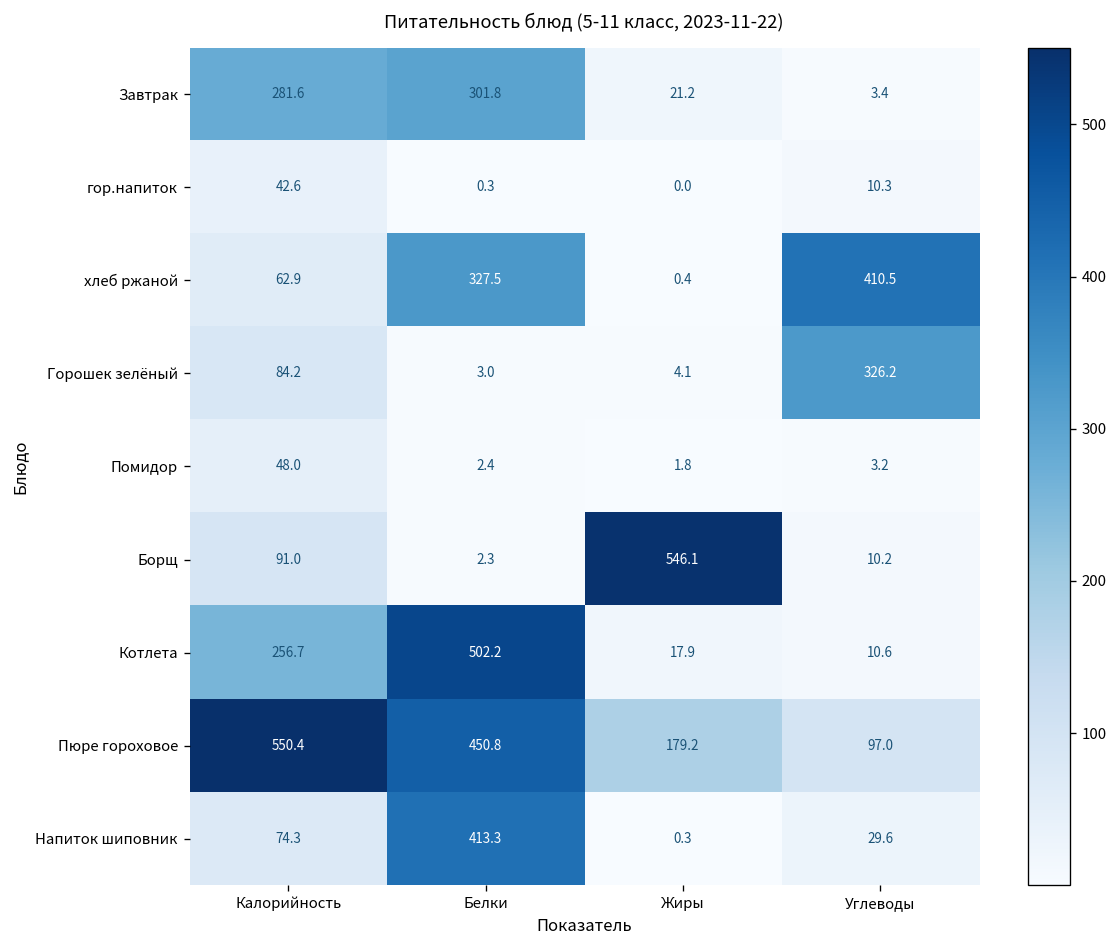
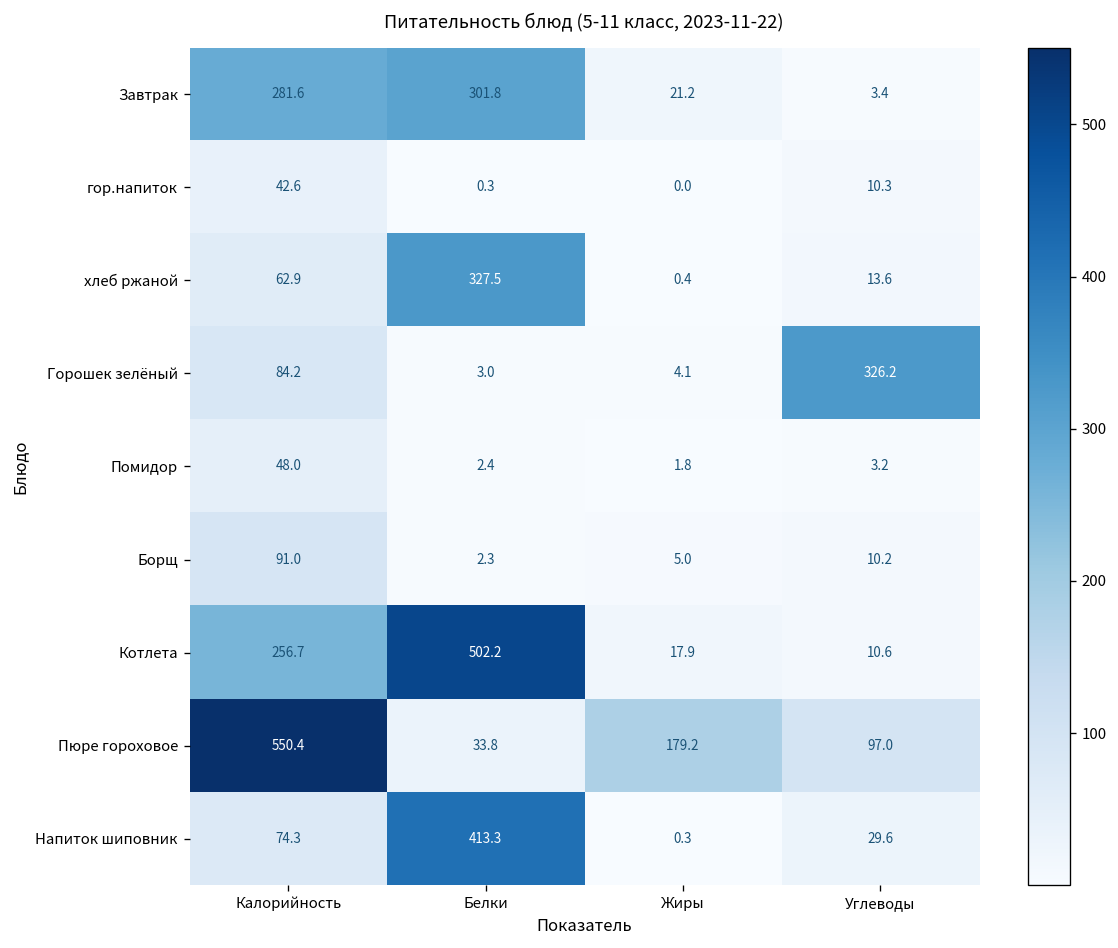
хлеб ржаной, Углеводы: 410.5 -> 13.6
Борщ, Жиры: 546.1 -> 5.0
Пюре гороховое, Белки: 450.8 -> 33.8
